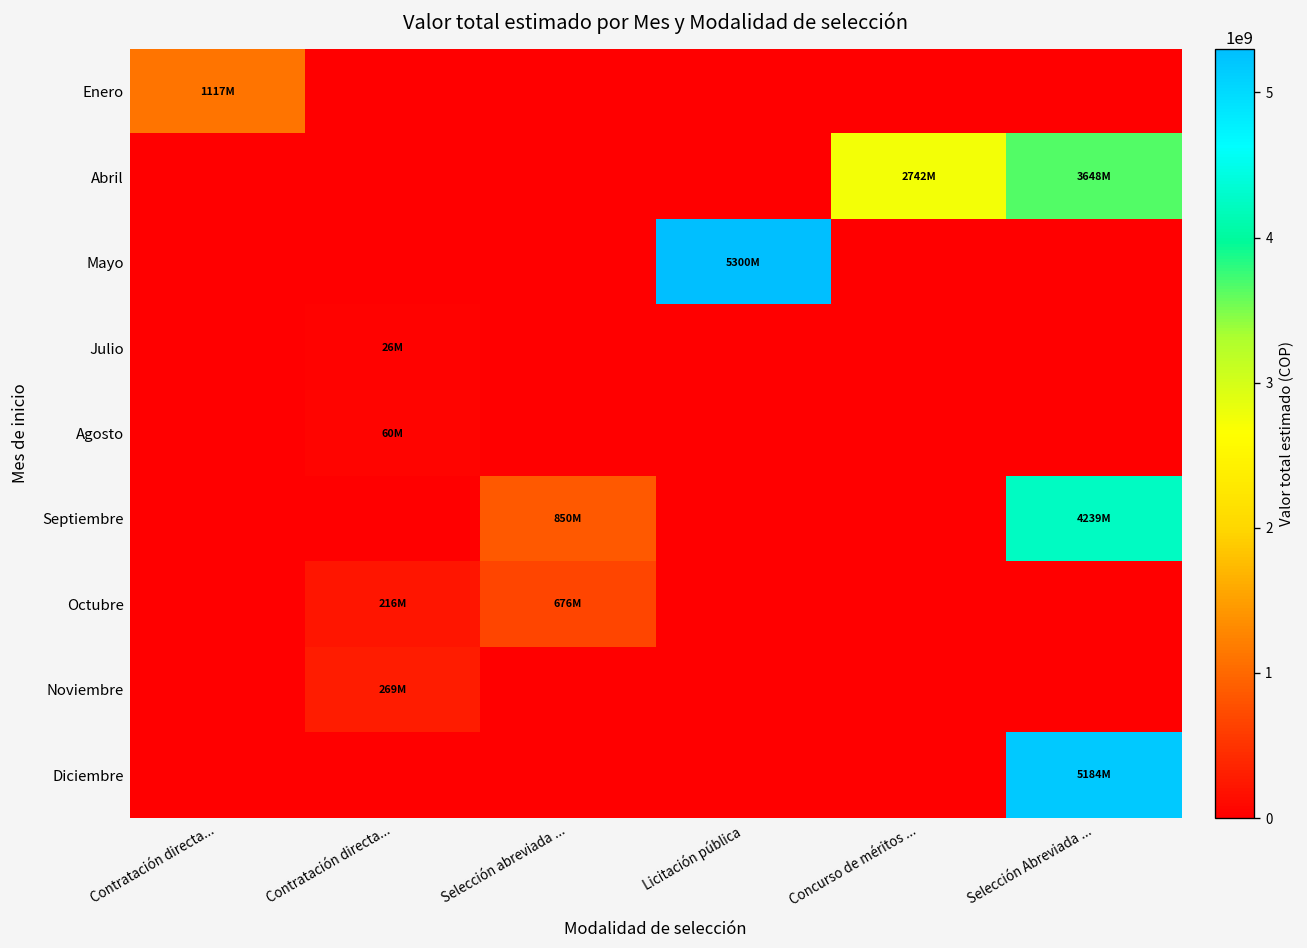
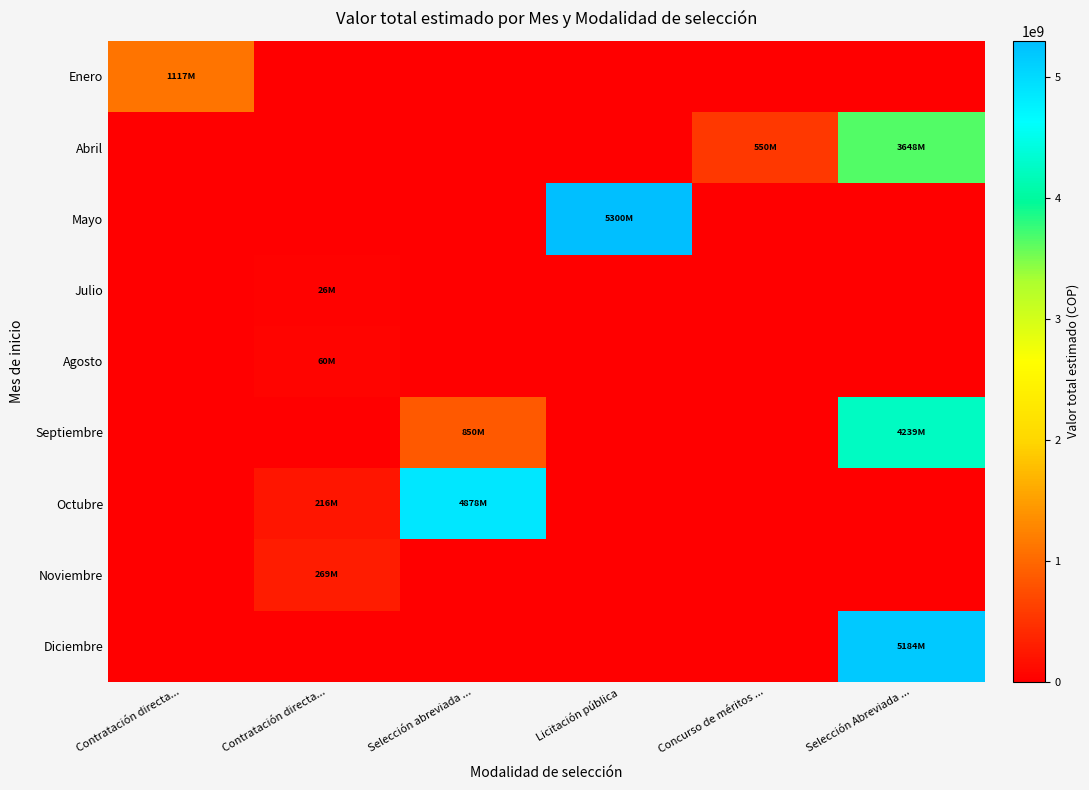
Abril, Concurso de méritos ...: 2742M -> 550M
Octubre, Selección abreviada ...: 676M -> 4878M
